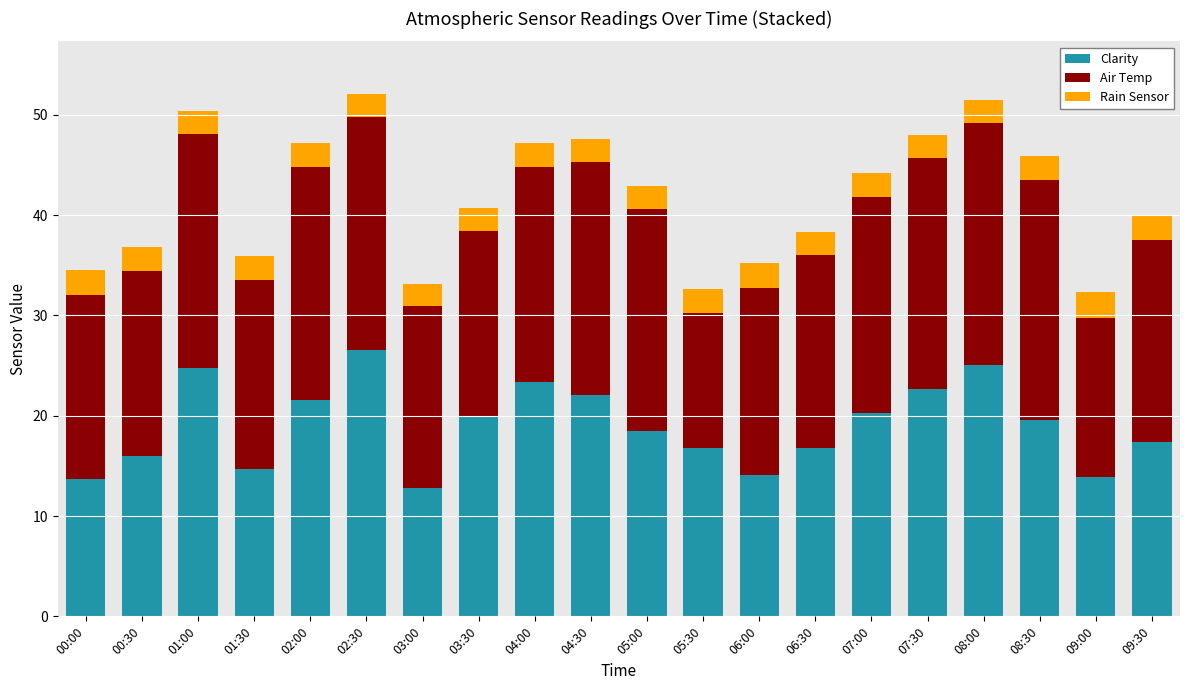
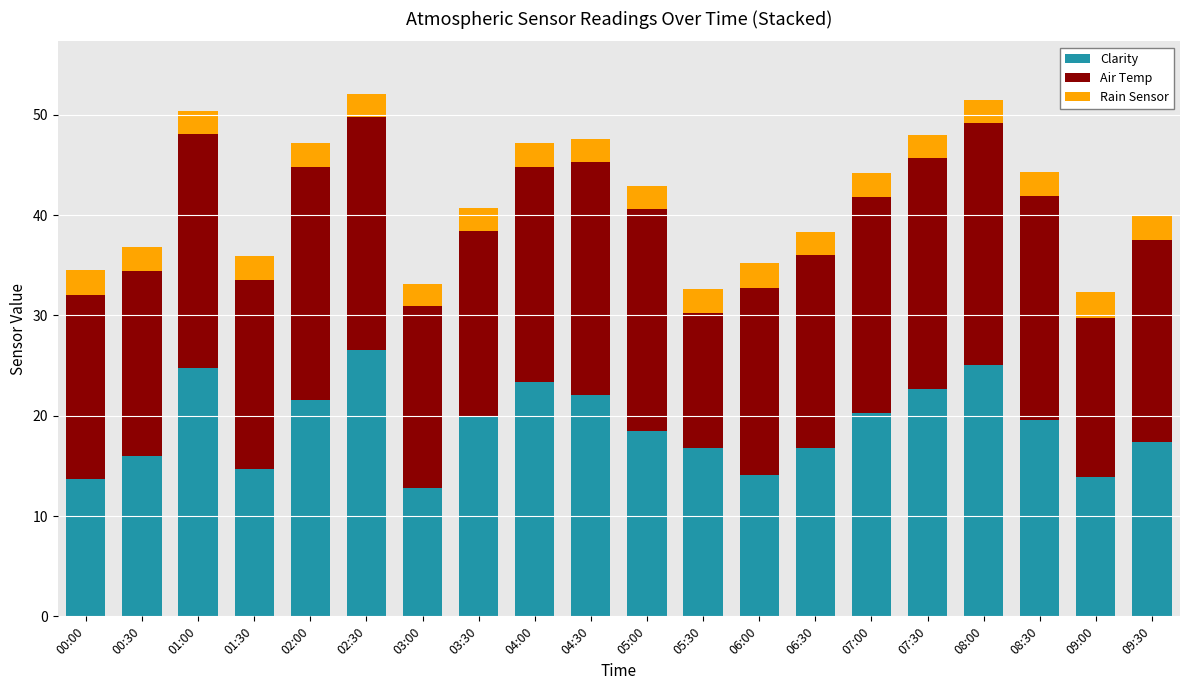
Air Temp, 08:30: 23.9 -> 22.3
